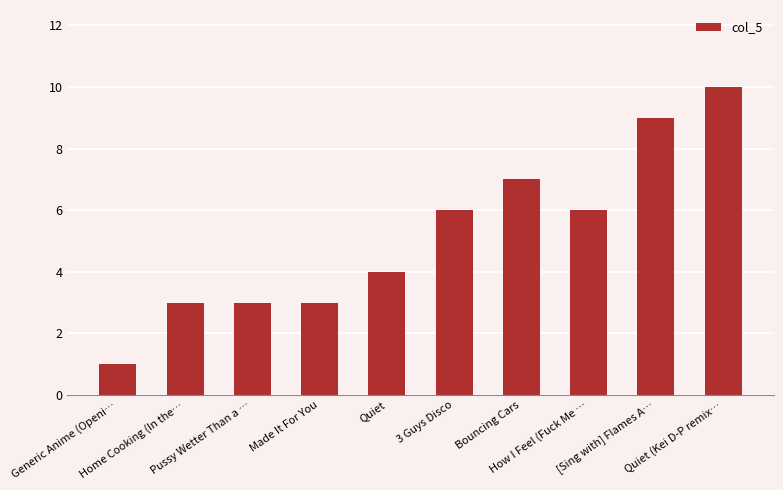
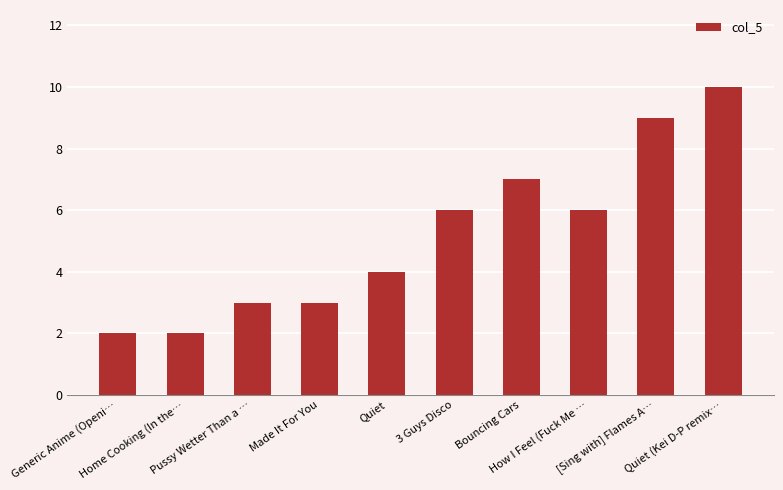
Generic Anime (Openi…: 1 -> 2
Home Cooking (In the…: 3 -> 2
